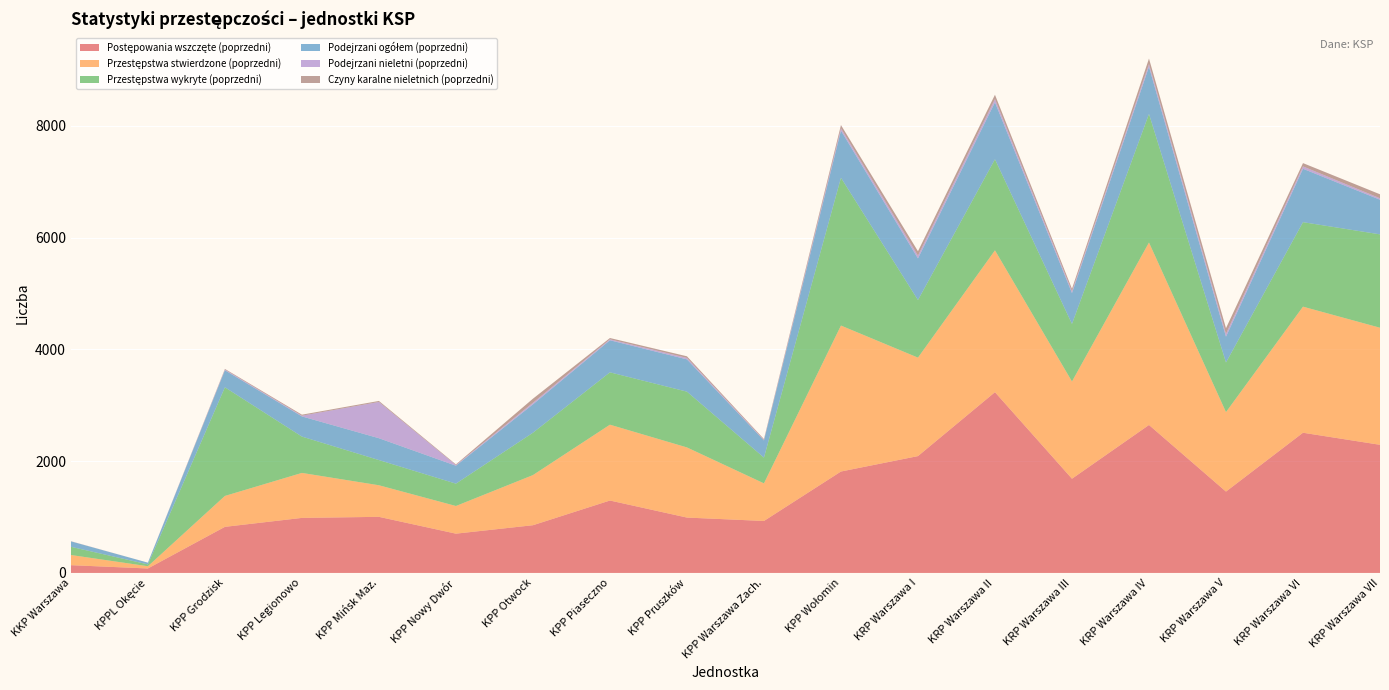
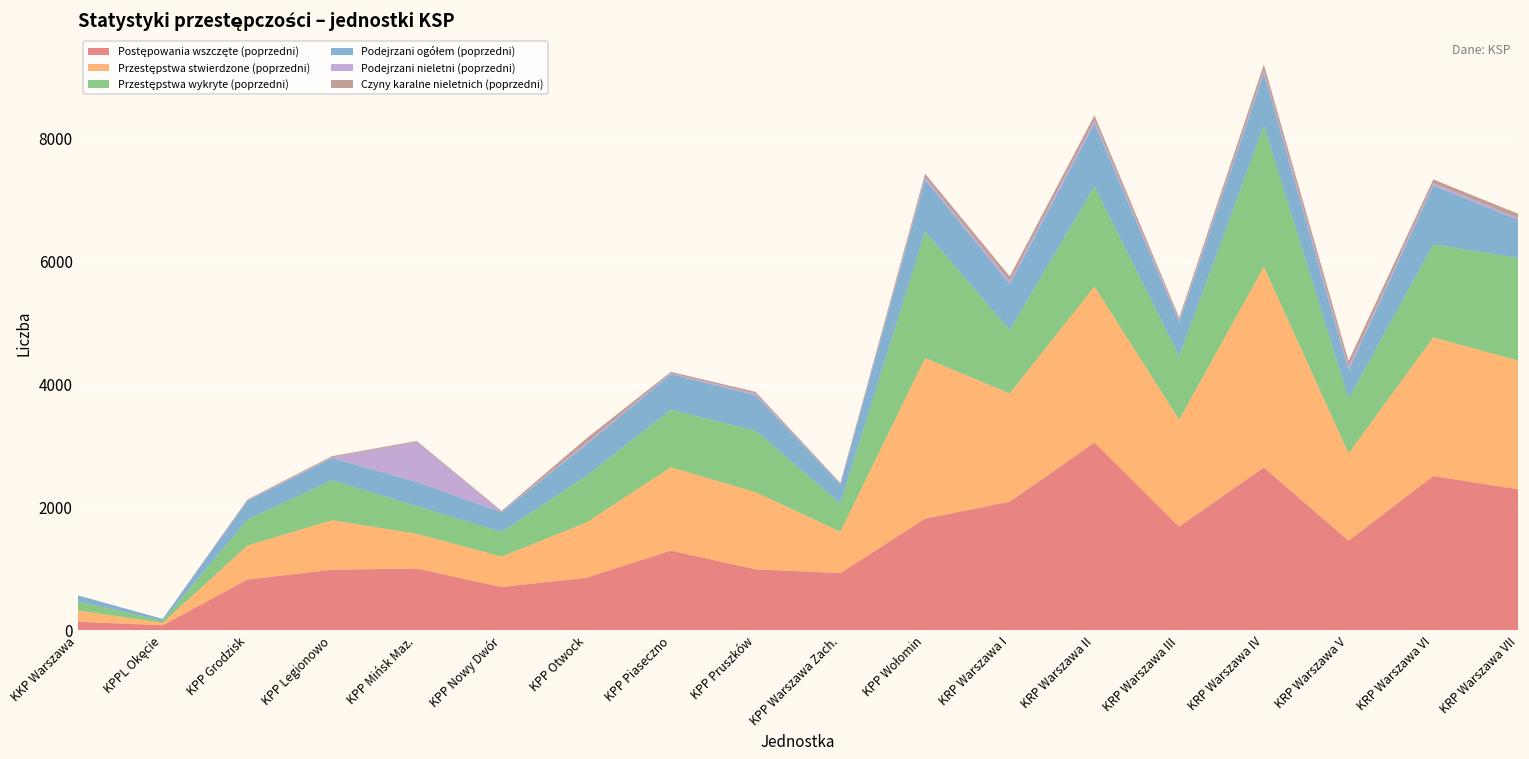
Przestępstwa wykryte (poprzedni), KPP Grodzisk: 1900 -> 400
Przestępstwa wykryte (poprzedni), KPP Wołomin: 2600 -> 2100
Postępowania wszczęte (poprzedni), KRP Warszawa II: 3200 -> 3100
